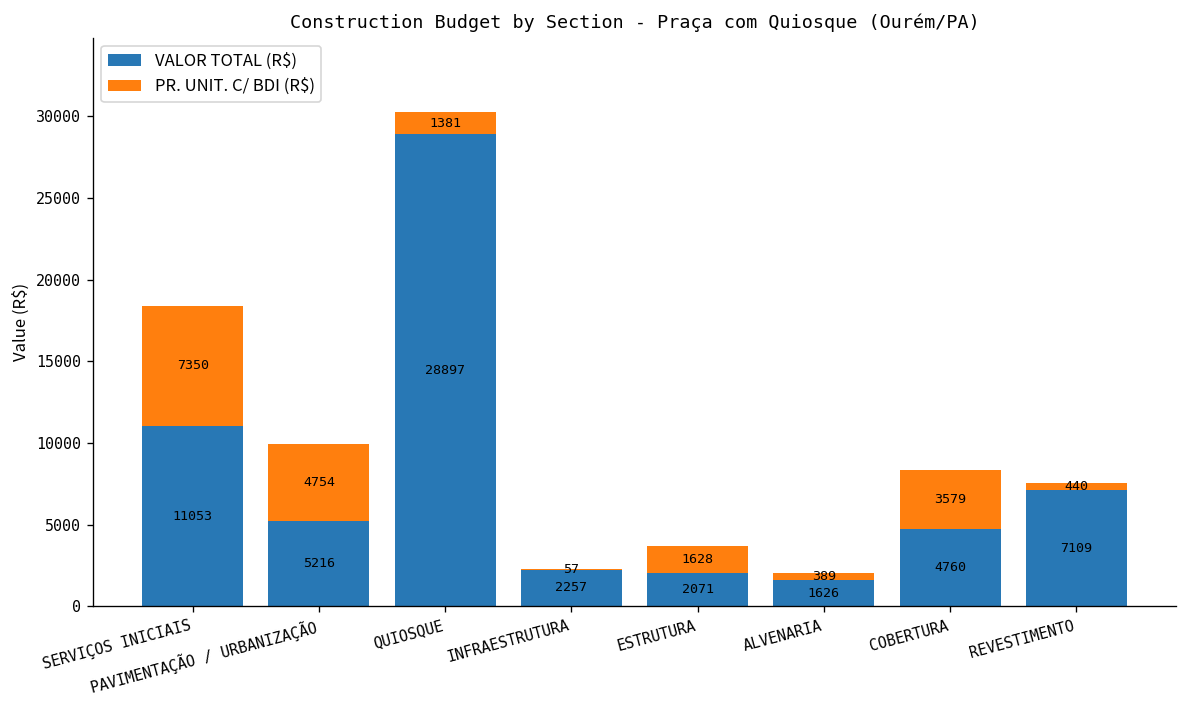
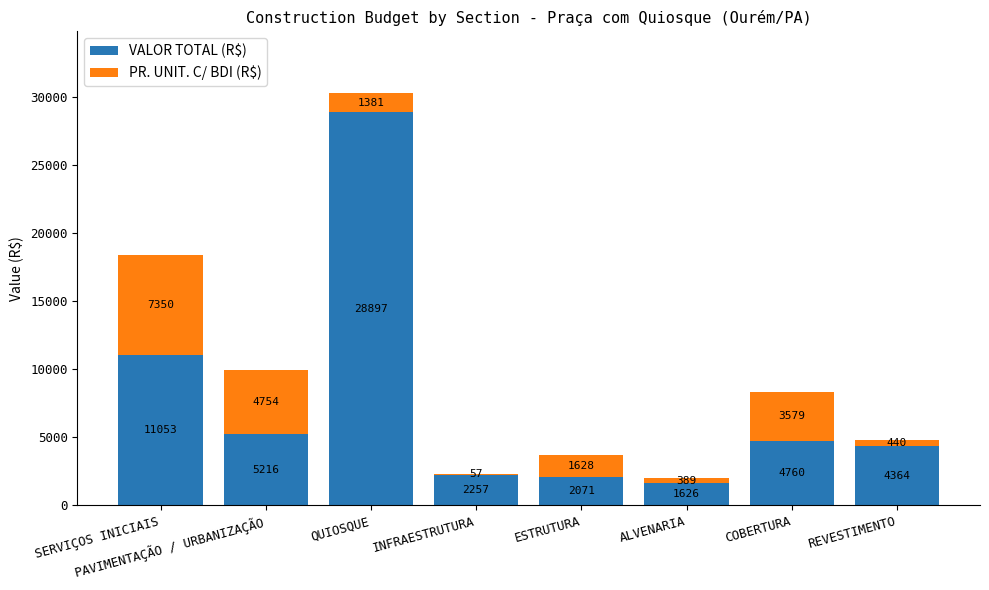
VALOR TOTAL (R$), REVESTIMENTO: 7109 -> 4364
